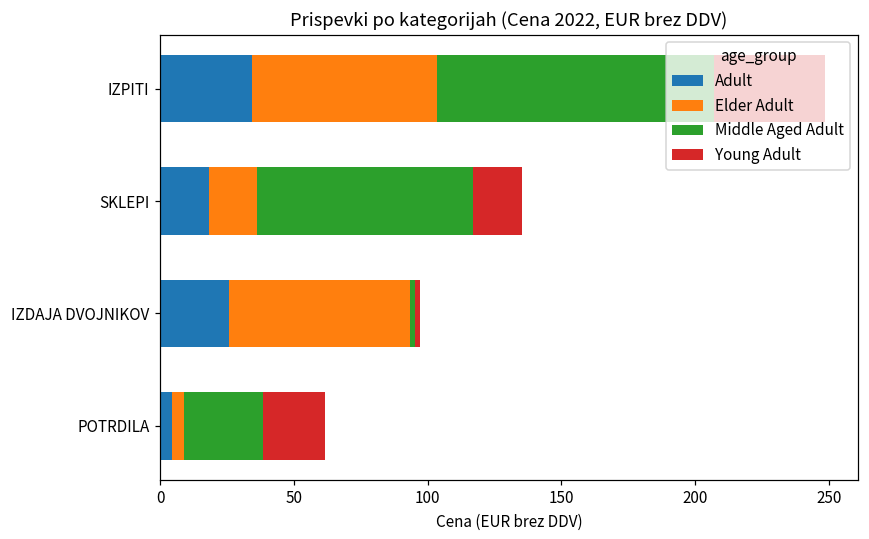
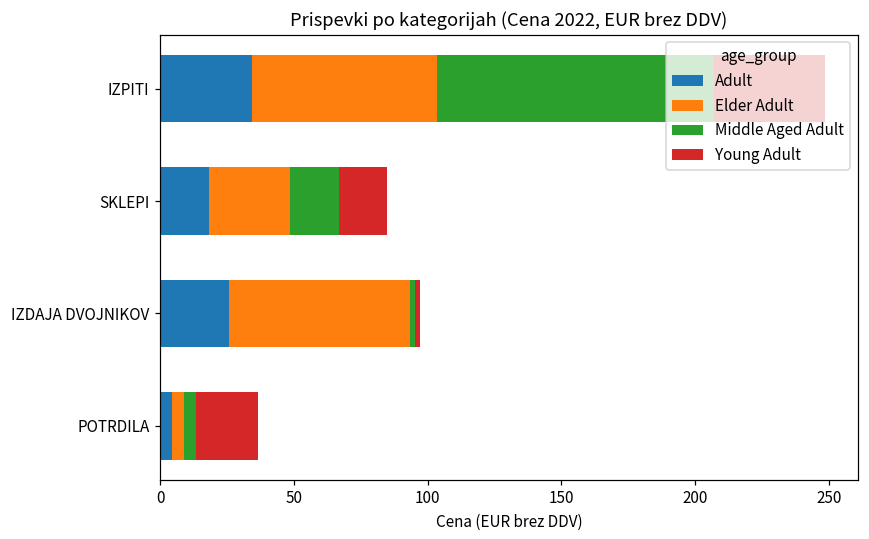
Elder Adult, SKLEPI: 18 -> 31
Middle Aged Adult, SKLEPI: 81 -> 18
Middle Aged Adult, POTRDILA: 29 -> 5
